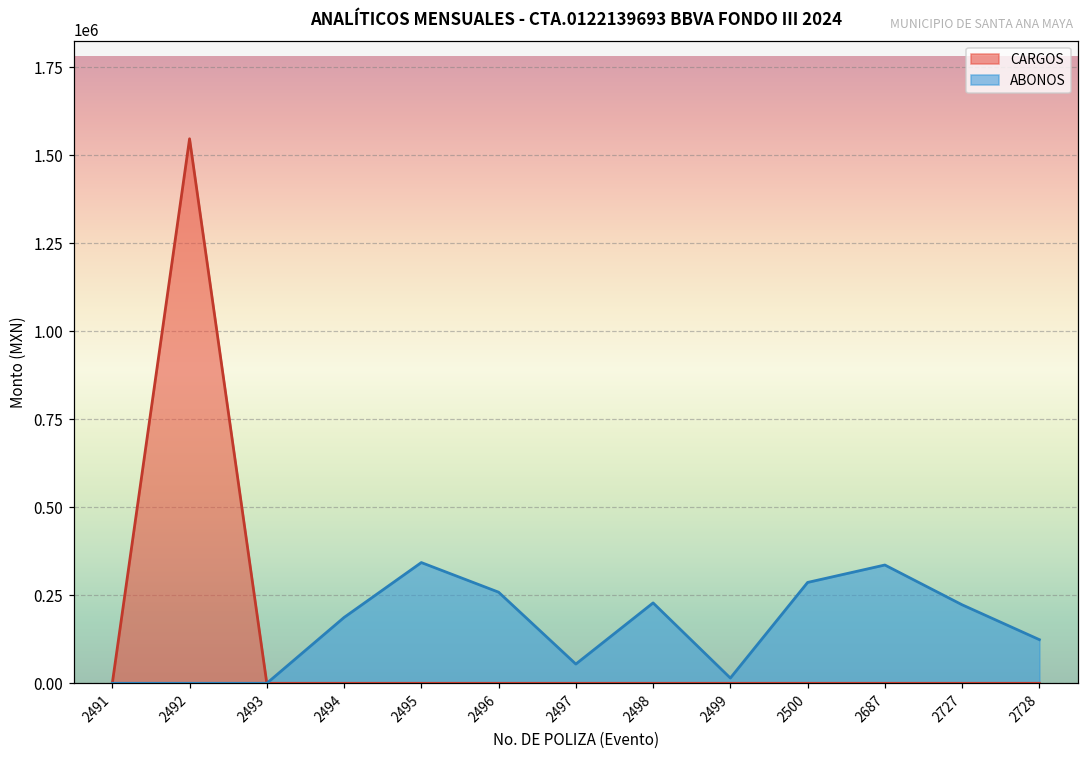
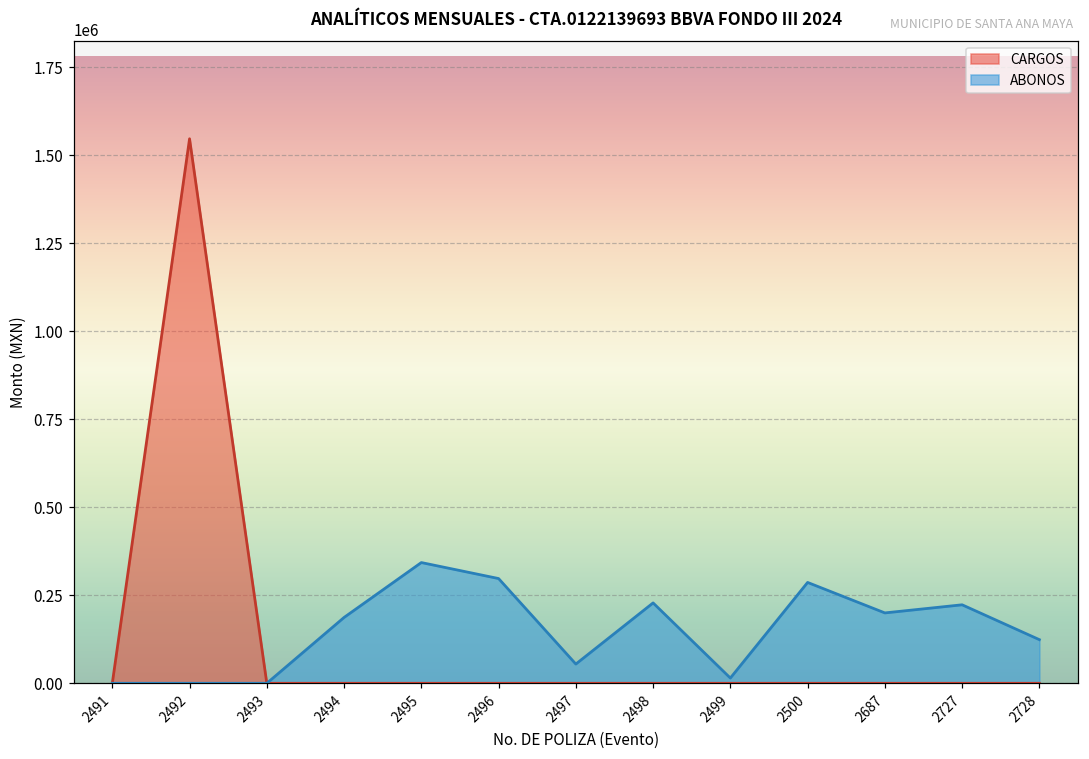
ABONOS, 2496: 260000 -> 300000
ABONOS, 2687: 340000 -> 200000
